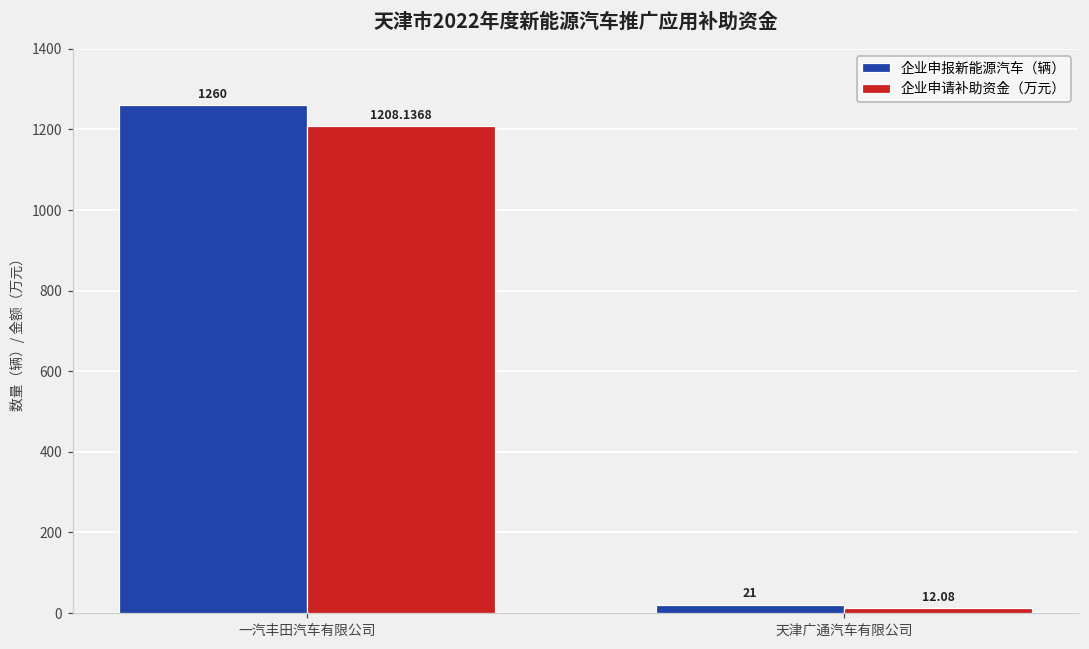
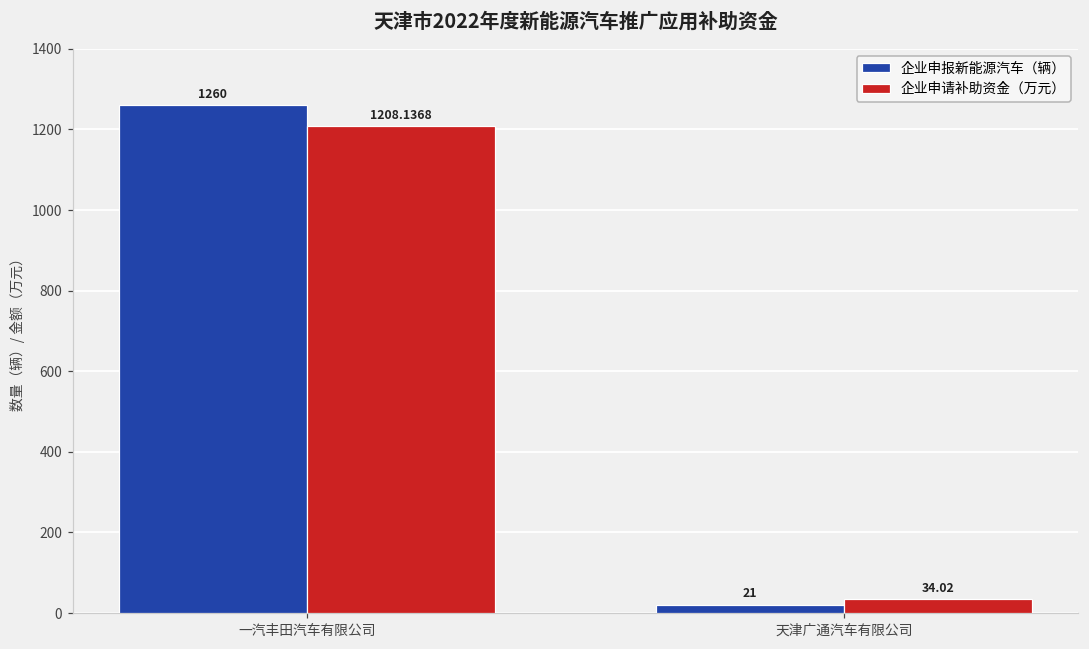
企业申请补助资金（万元）, 天津广通汽车有限公司: 12.08 -> 34.02
